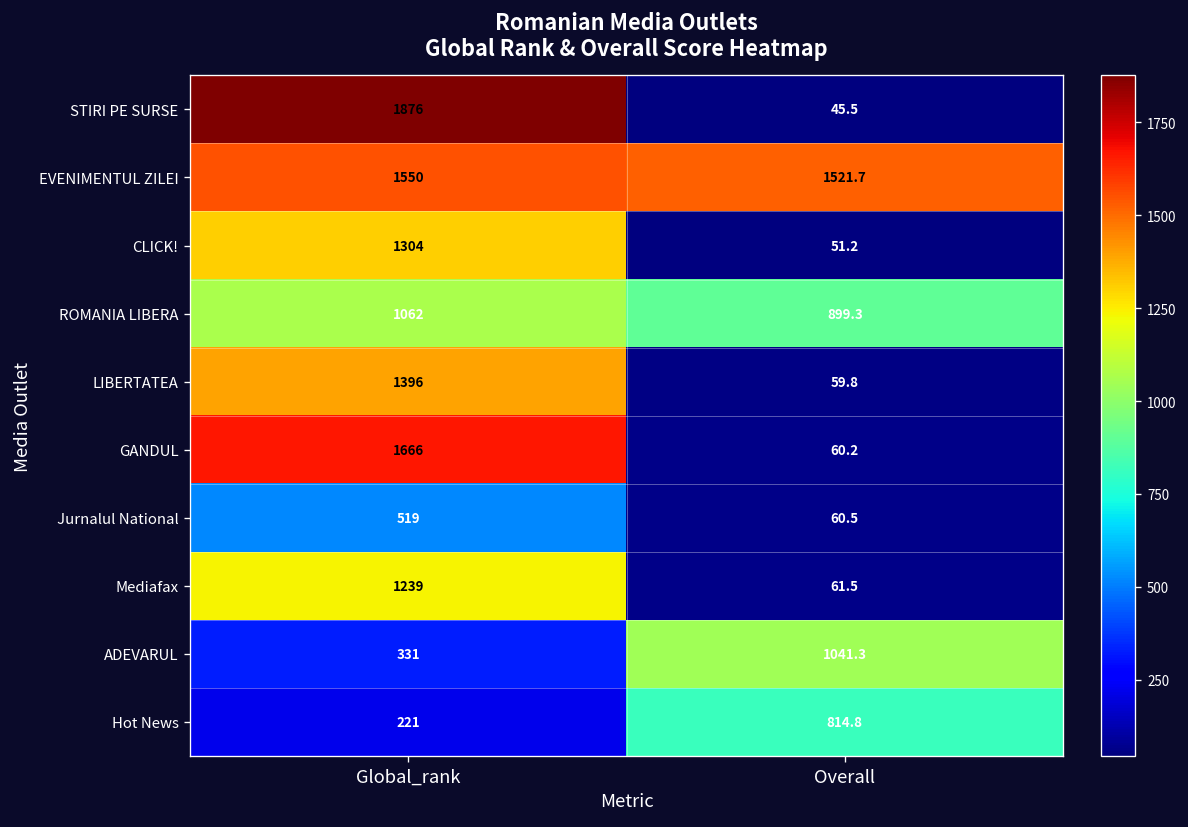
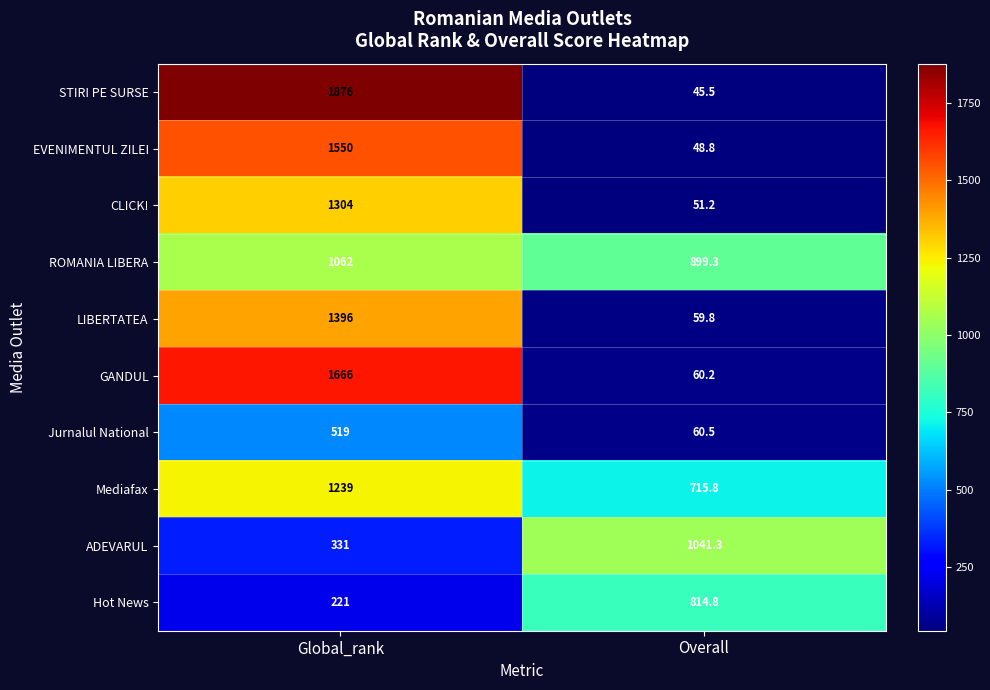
EVENIMENTUL ZILEI, Overall: 1521.7 -> 48.8
Mediafax, Overall: 61.5 -> 715.8
